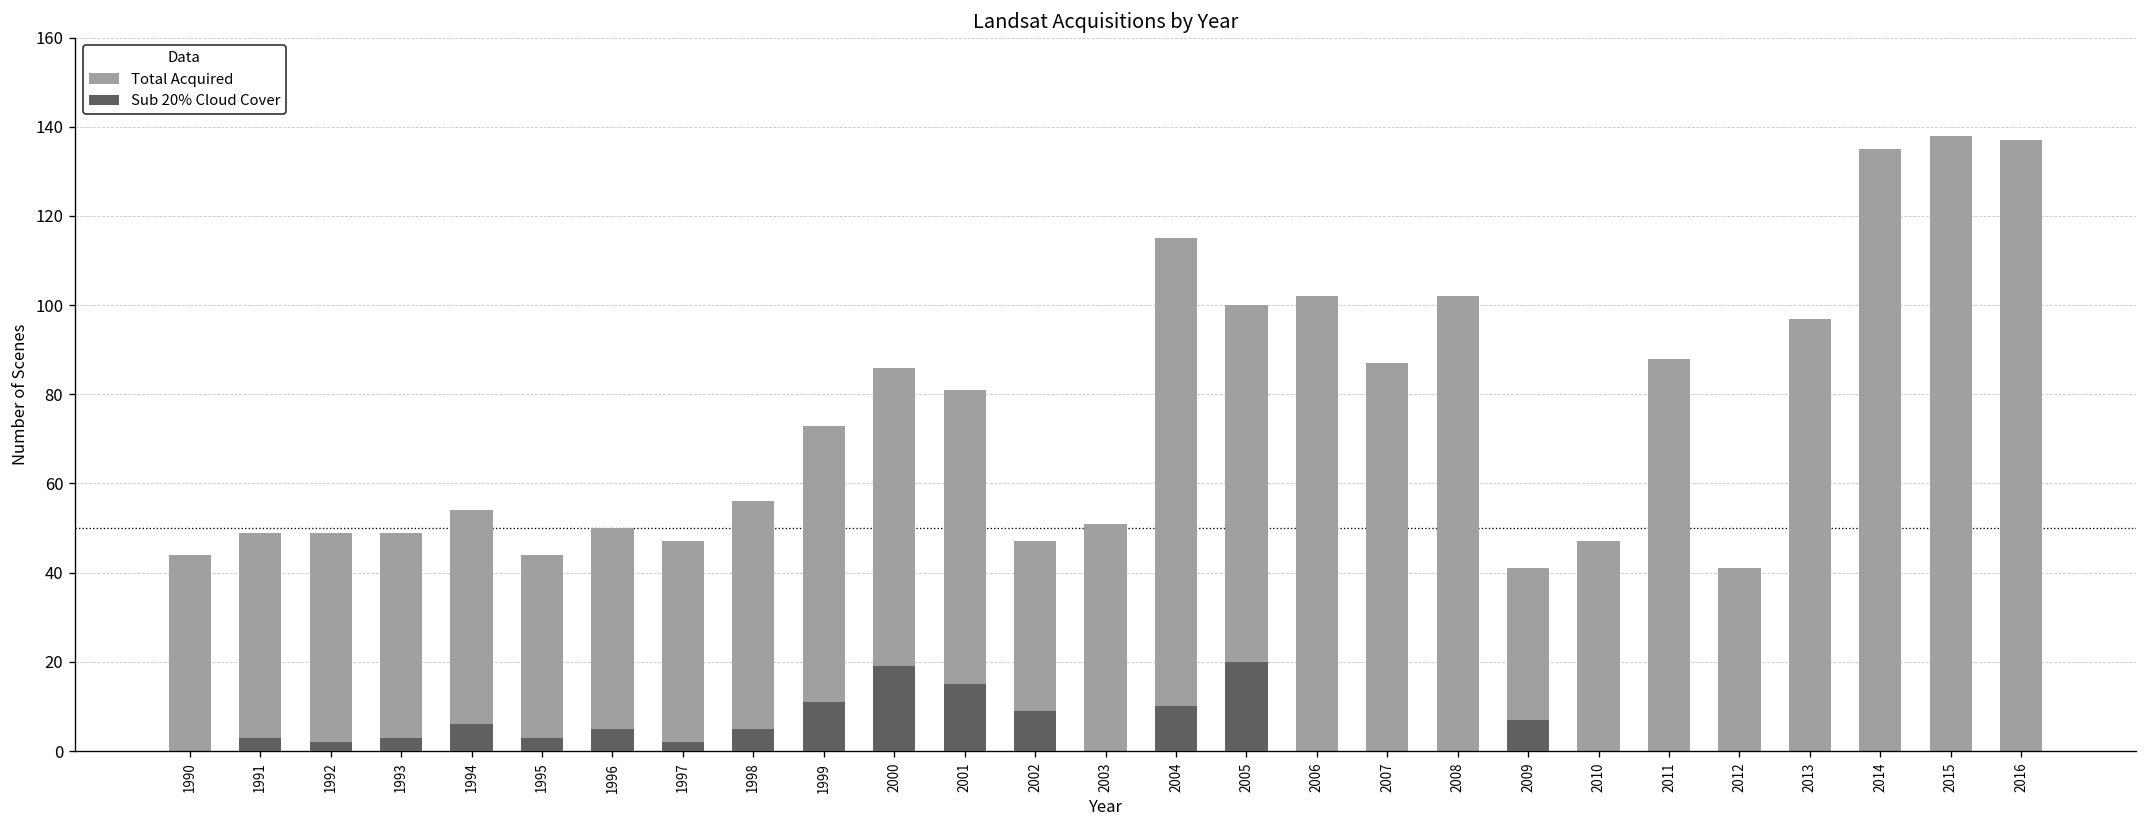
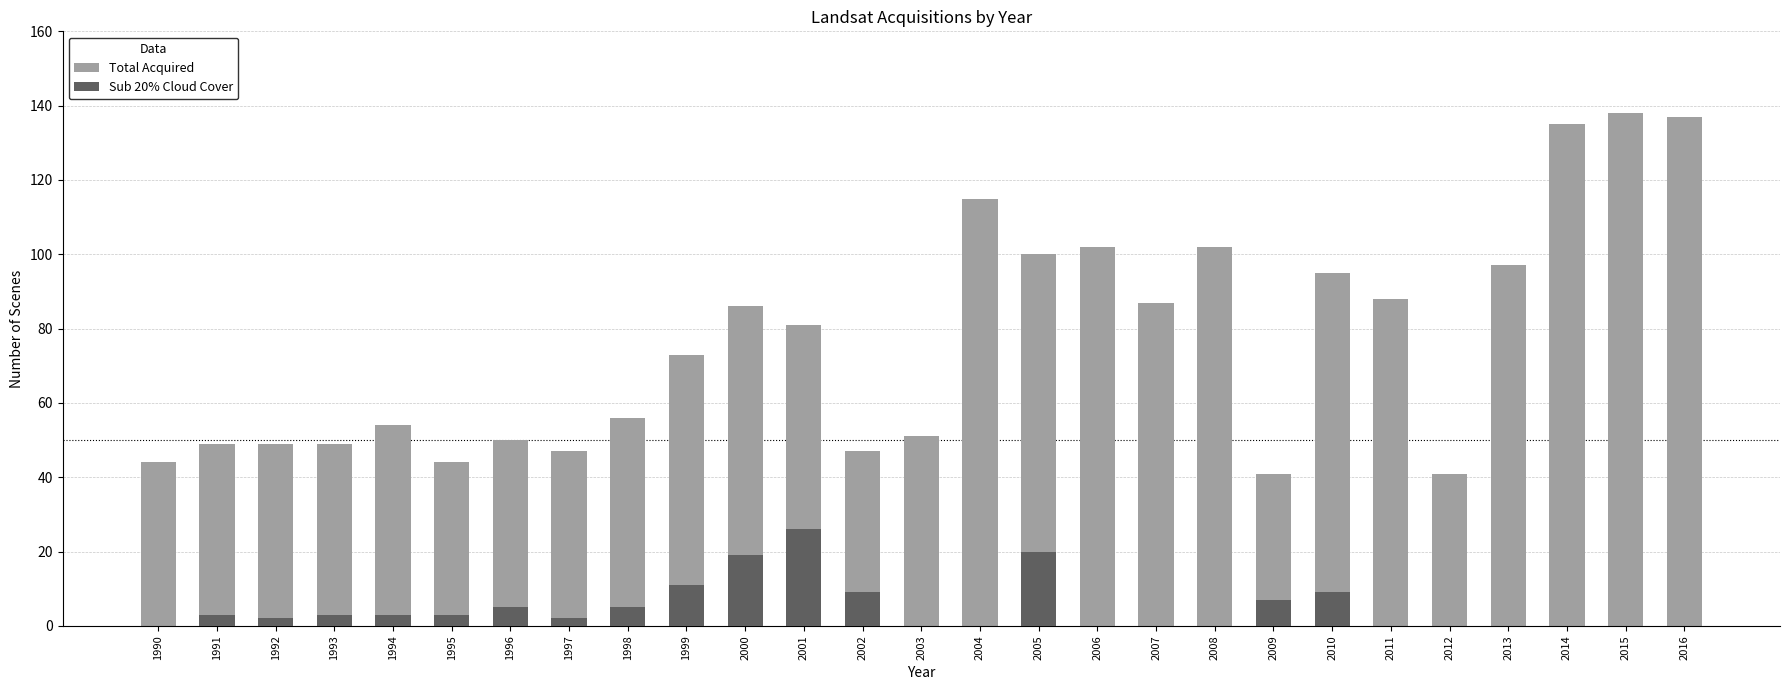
Sub 20% Cloud Cover, 1994: 6 -> 3
Sub 20% Cloud Cover, 2001: 15 -> 26
Sub 20% Cloud Cover, 2004: 10 -> 0
Total Acquired, 2010: 47 -> 95
Sub 20% Cloud Cover, 2010: 0 -> 9
